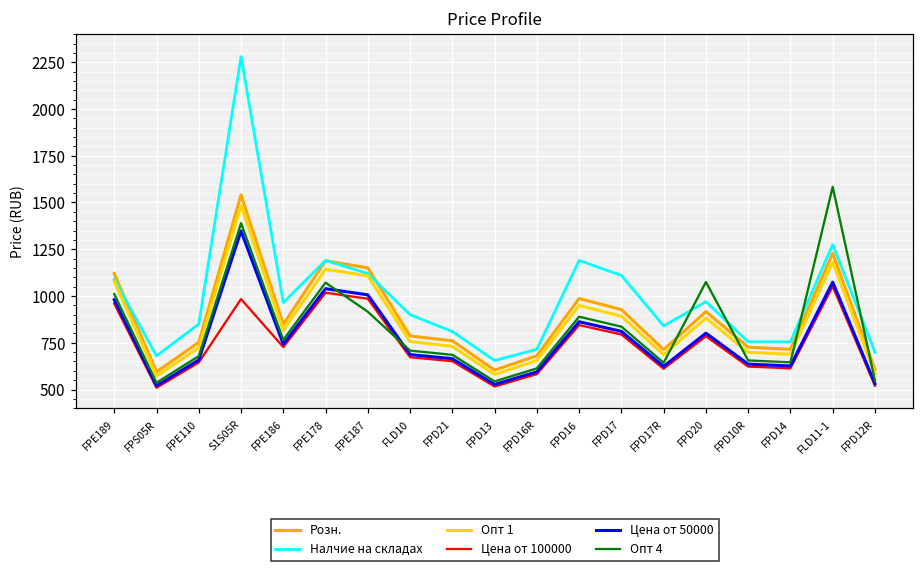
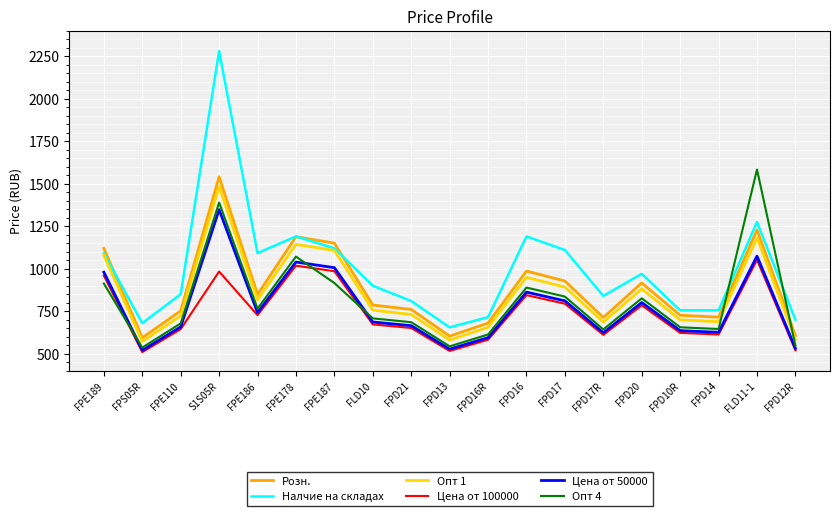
Опт 4, FPE189: 1010 -> 910
Налчие на складах, FPE186: 970 -> 1090
Опт 4, FPD20: 1070 -> 830
